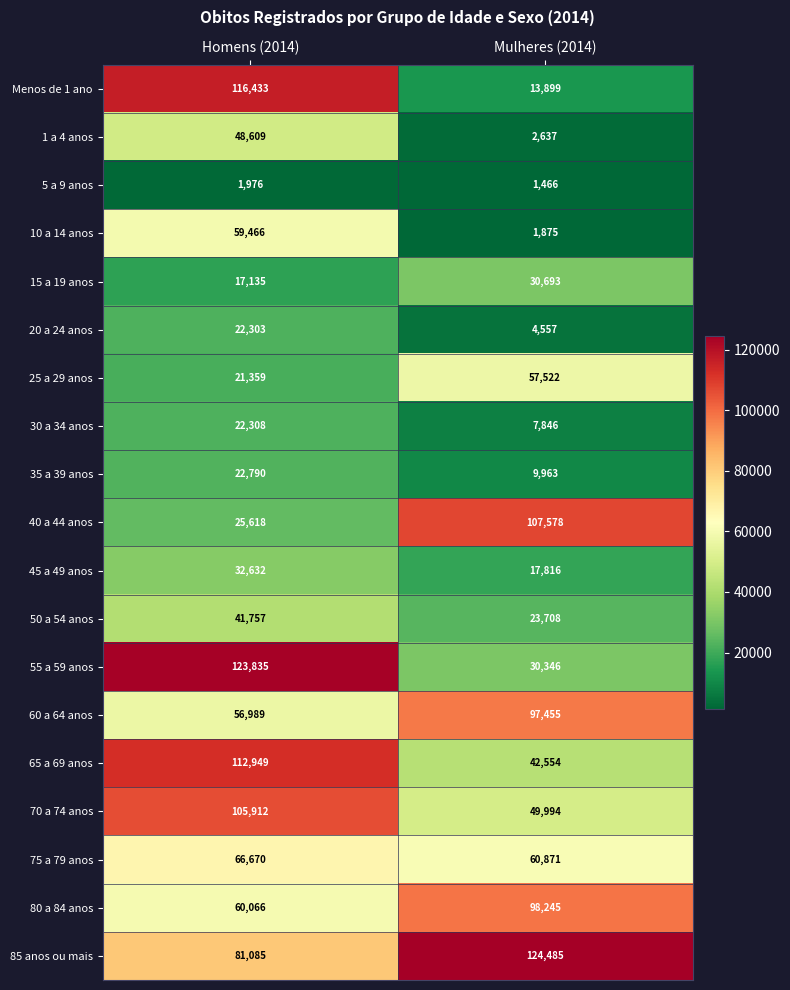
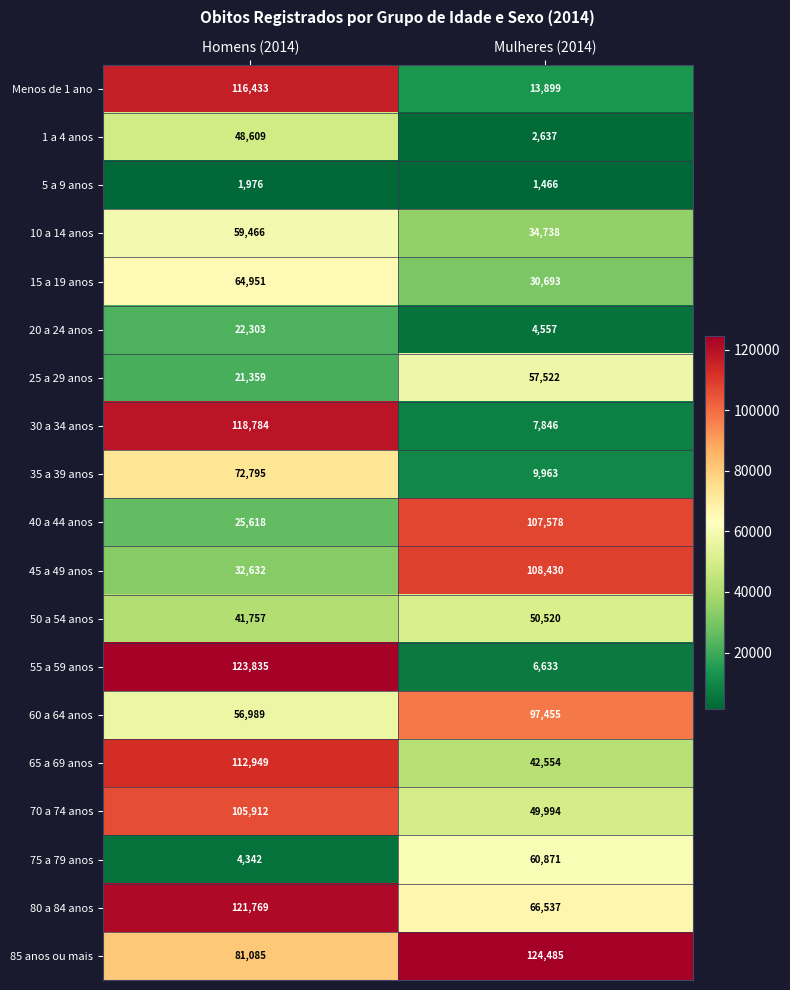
10 a 14 anos, Mulheres (2014): 1,875 -> 34,738
15 a 19 anos, Homens (2014): 17,135 -> 64,951
30 a 34 anos, Homens (2014): 22,308 -> 118,784
35 a 39 anos, Homens (2014): 22,790 -> 72,795
45 a 49 anos, Mulheres (2014): 17,816 -> 108,430
50 a 54 anos, Mulheres (2014): 23,708 -> 50,520
55 a 59 anos, Mulheres (2014): 30,346 -> 6,633
75 a 79 anos, Homens (2014): 66,670 -> 4,342
80 a 84 anos, Homens (2014): 60,066 -> 121,769
80 a 84 anos, Mulheres (2014): 98,245 -> 66,537
